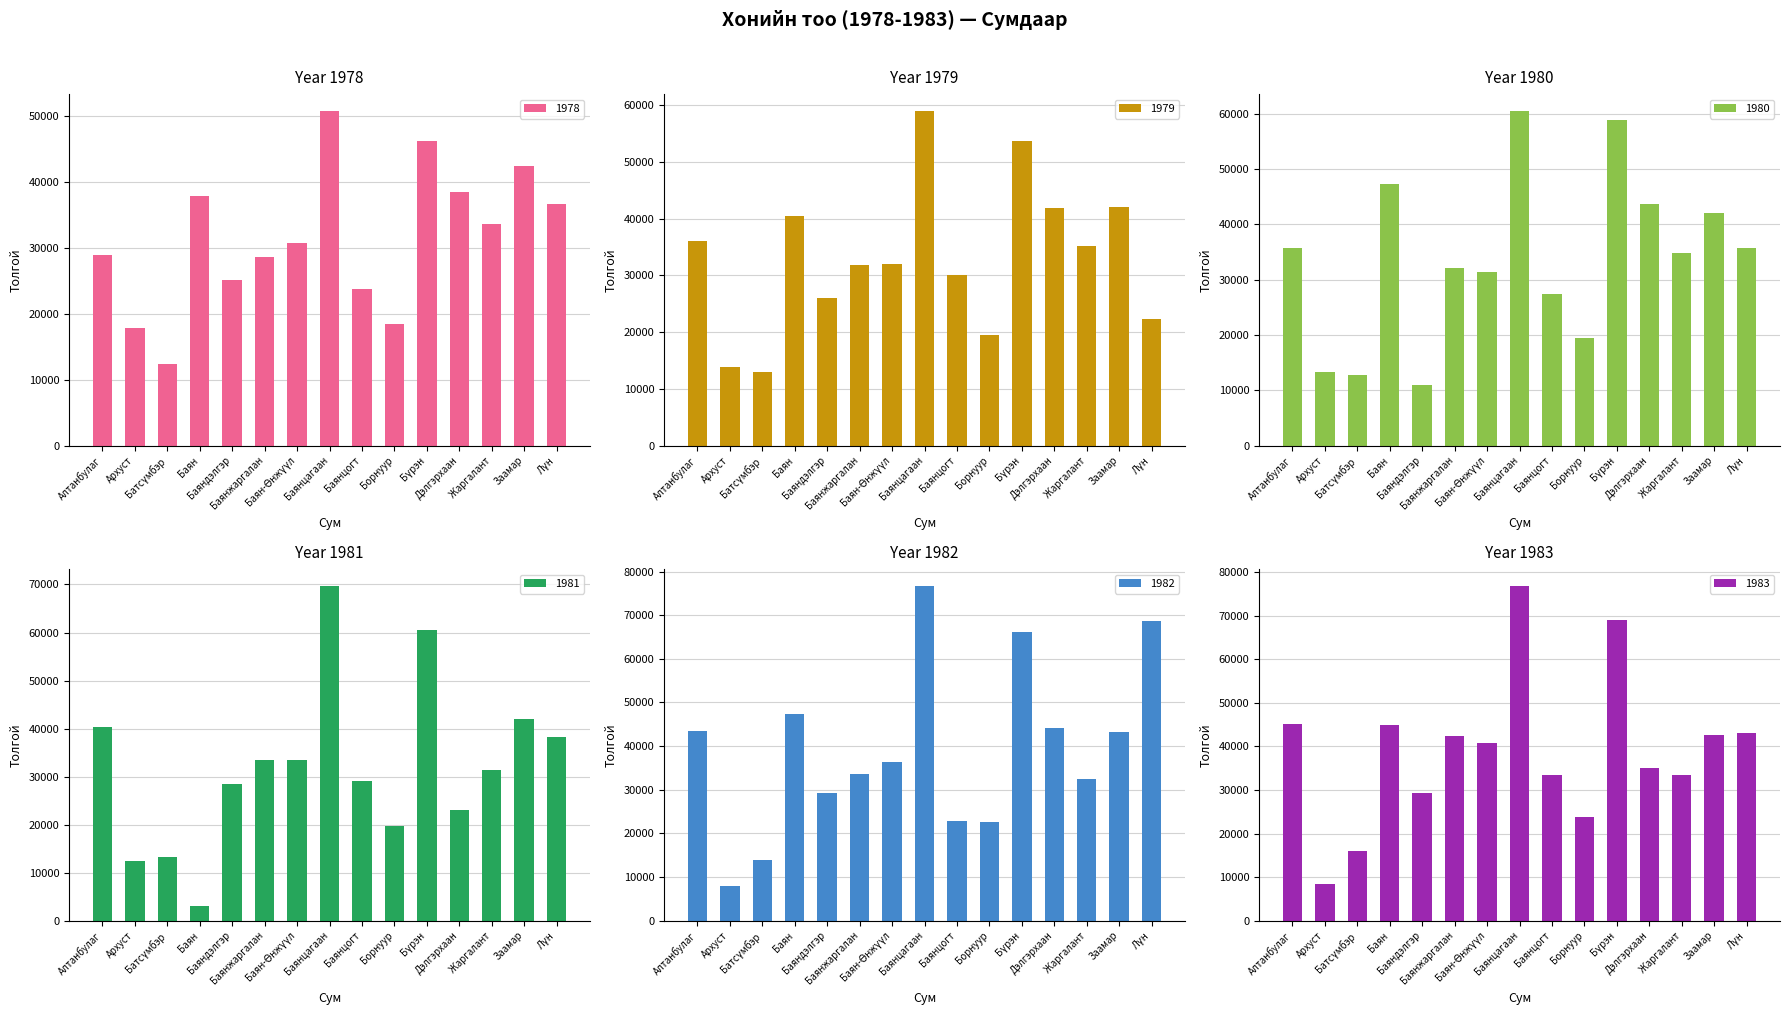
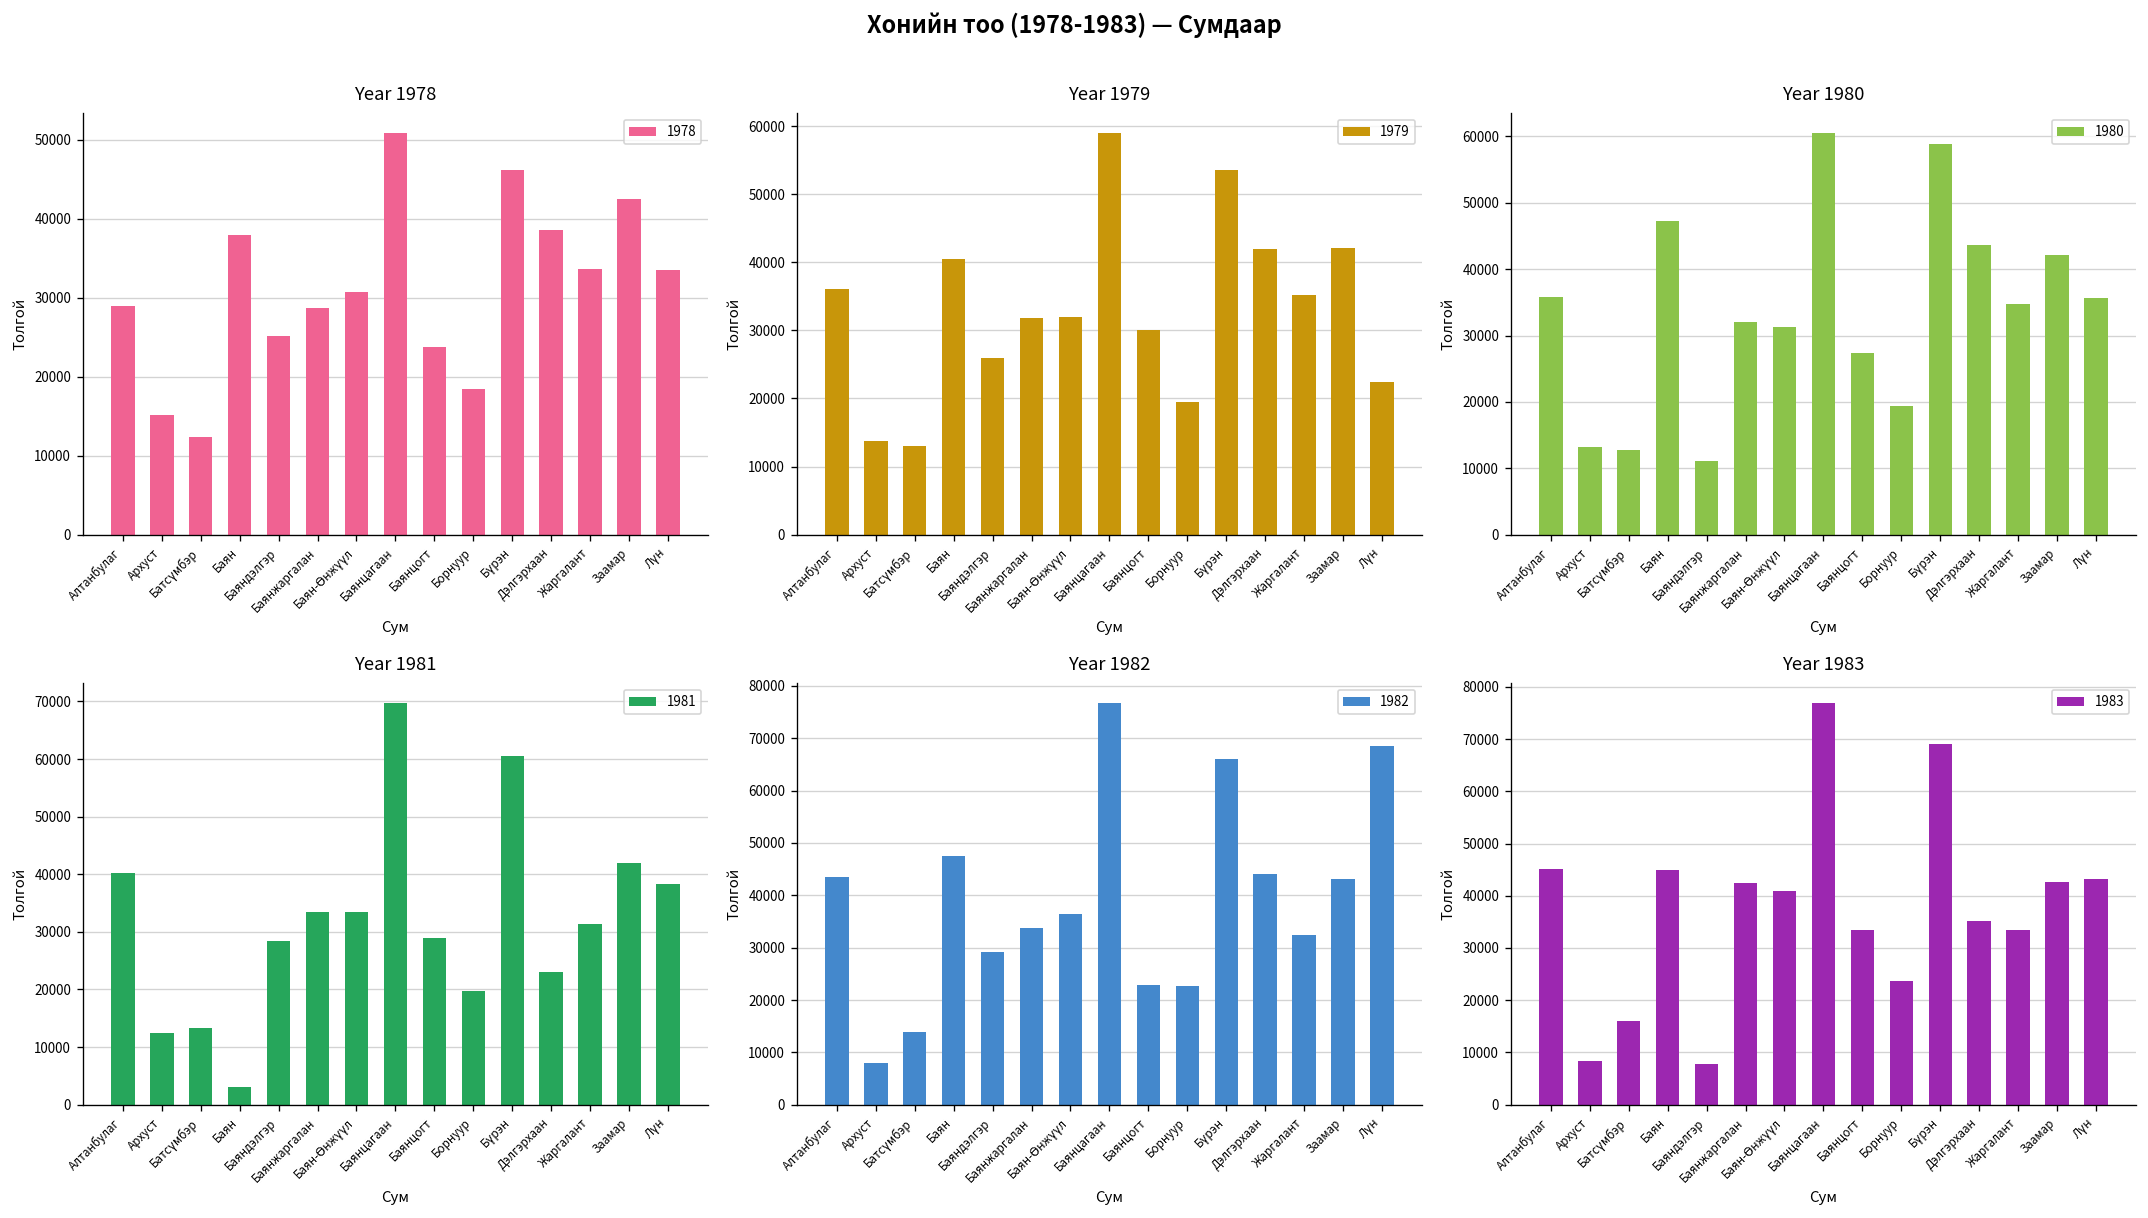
Year 1978, Архуст: 18000 -> 15000
Year 1978, Лүн: 37000 -> 34000
Year 1983, Баяндэлгэр: 29000 -> 8000
